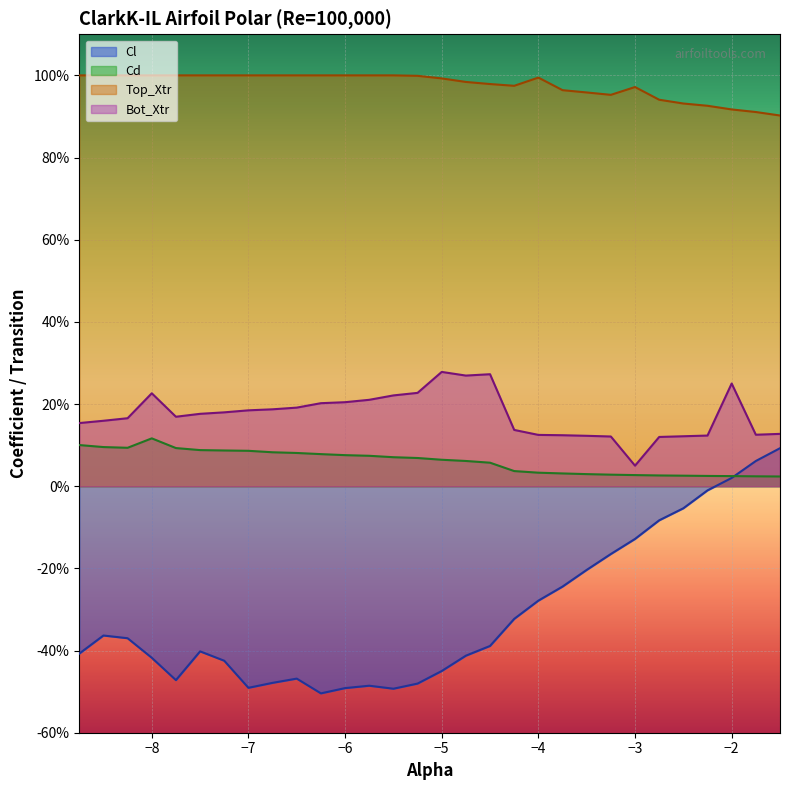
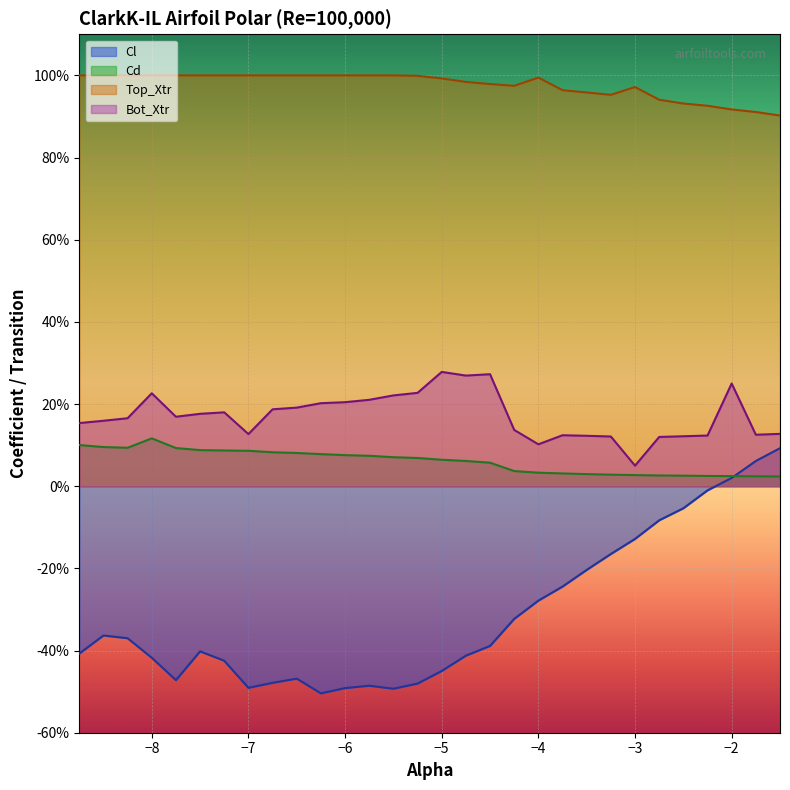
Bot_Xtr, −7: 18% -> 13%
Bot_Xtr, −4: 12% -> 10%
